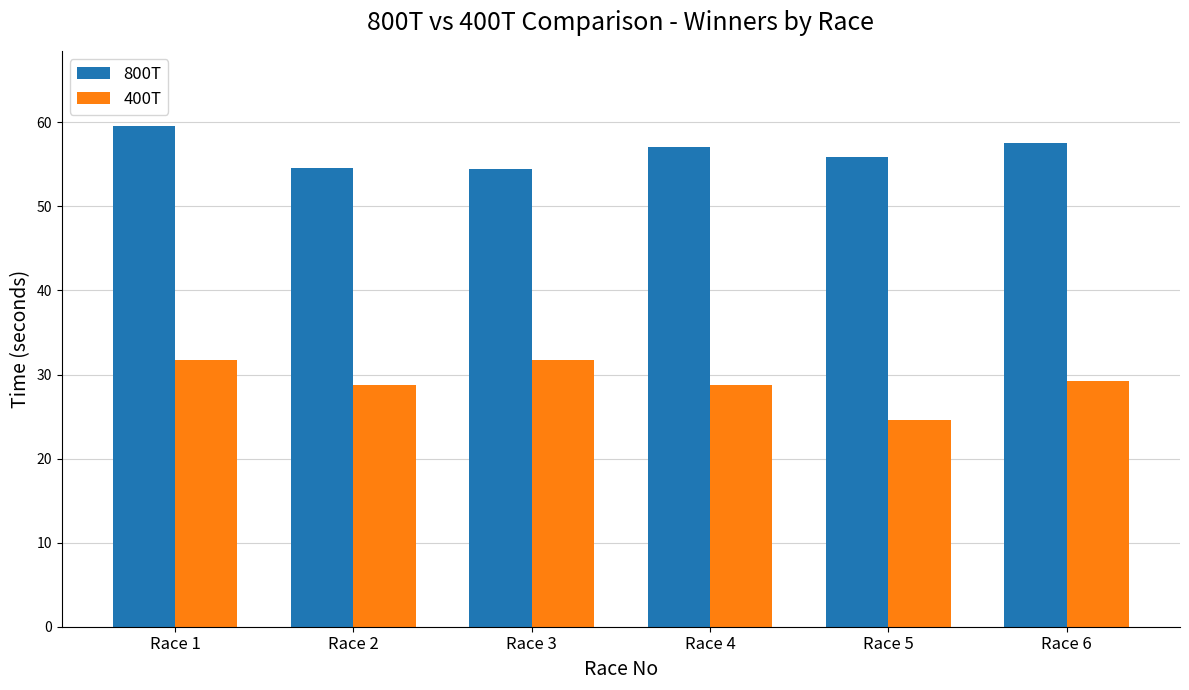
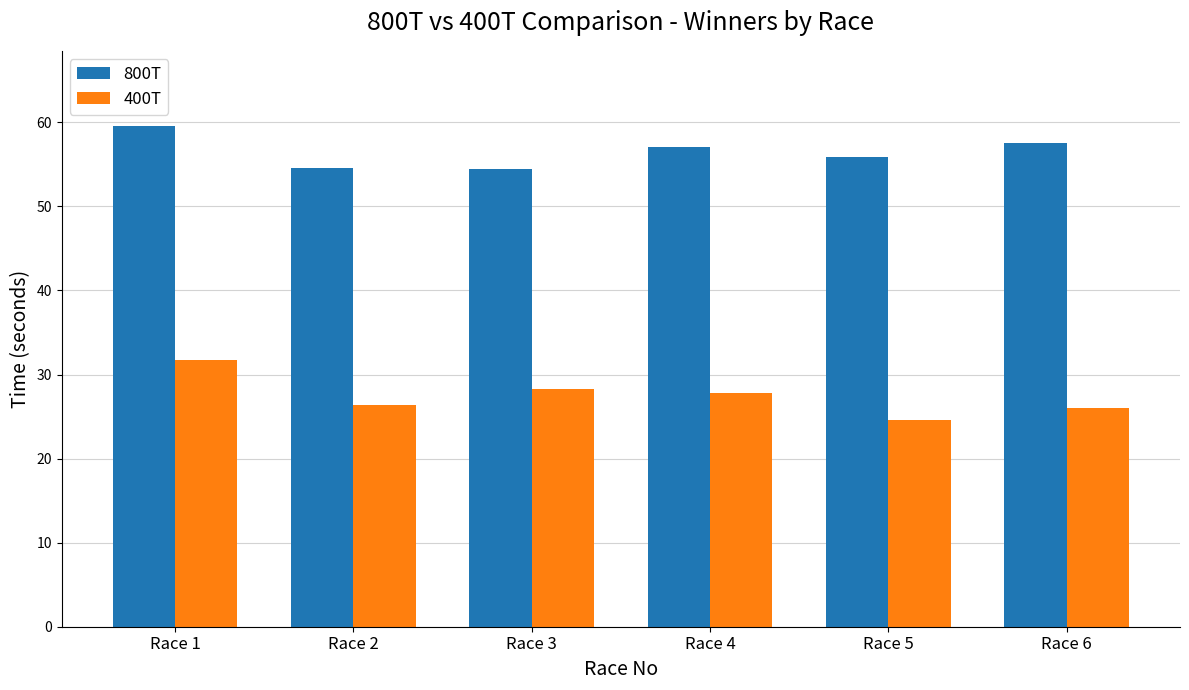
400T, Race 2: 29 -> 26
400T, Race 3: 32 -> 28
400T, Race 4: 29 -> 28
400T, Race 6: 29 -> 26
